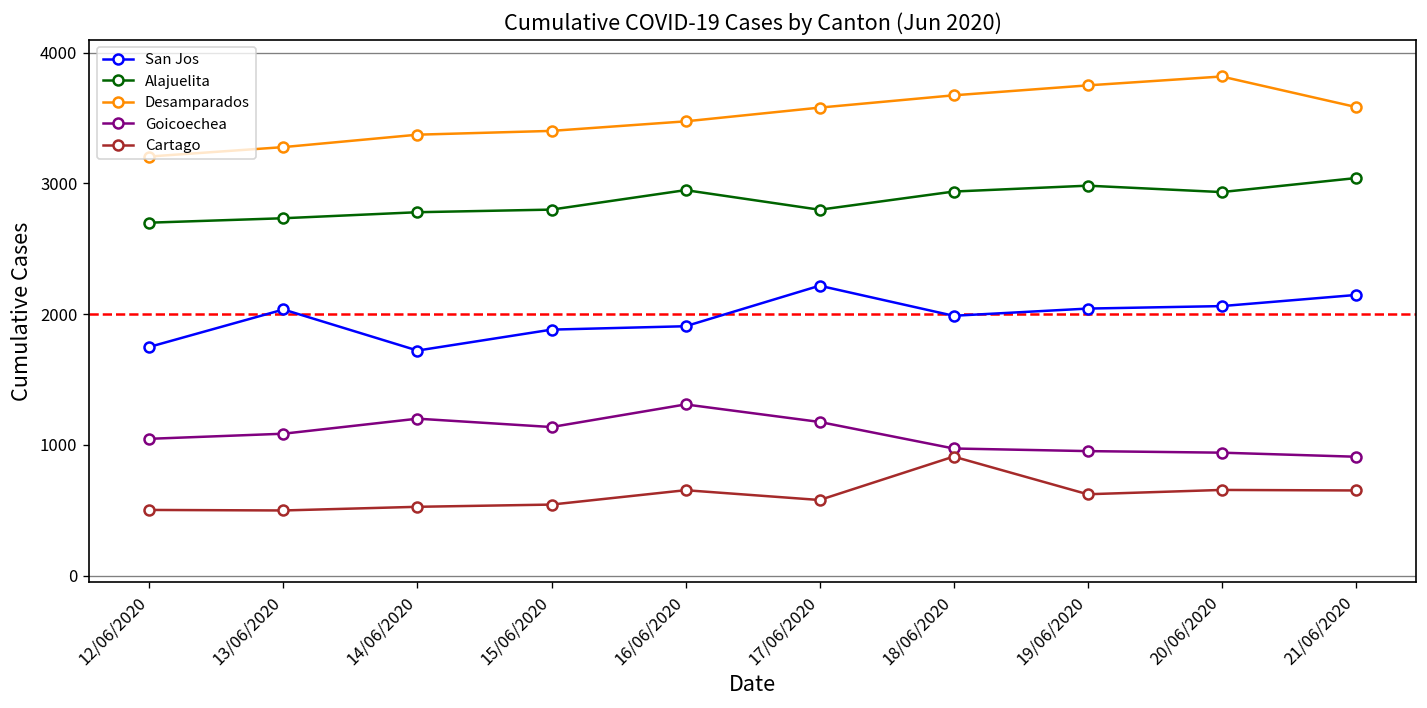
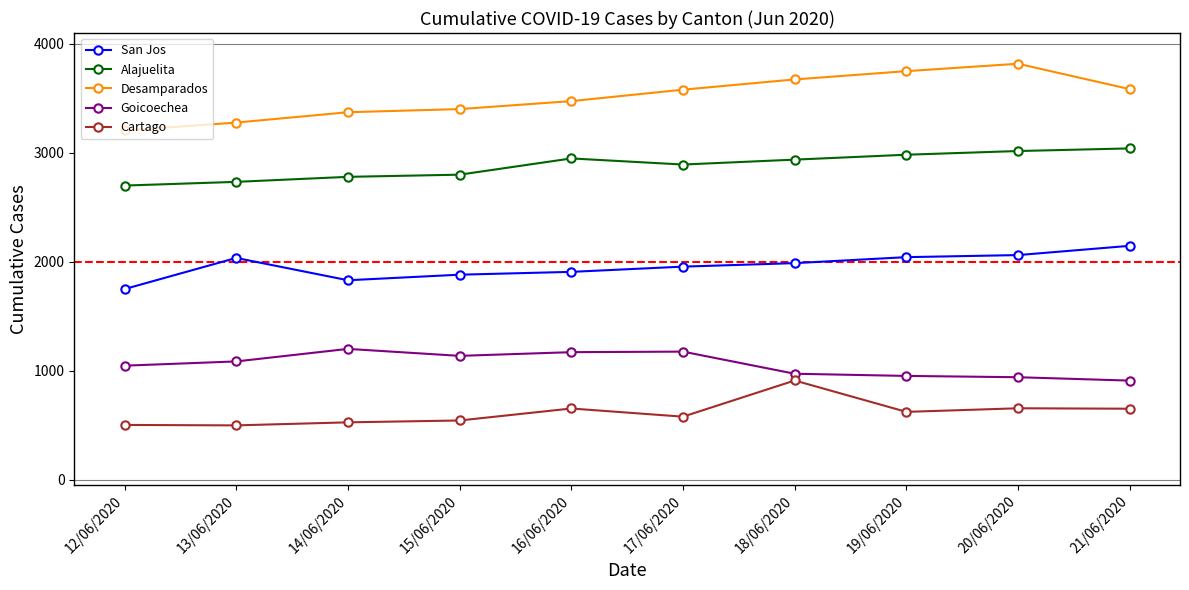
San Jos, 14/06/2020: 1720 -> 1830
Goicoechea, 16/06/2020: 1310 -> 1170
San Jos, 17/06/2020: 2220 -> 1960
Alajuelita, 17/06/2020: 2800 -> 2890
Alajuelita, 20/06/2020: 2930 -> 3020
